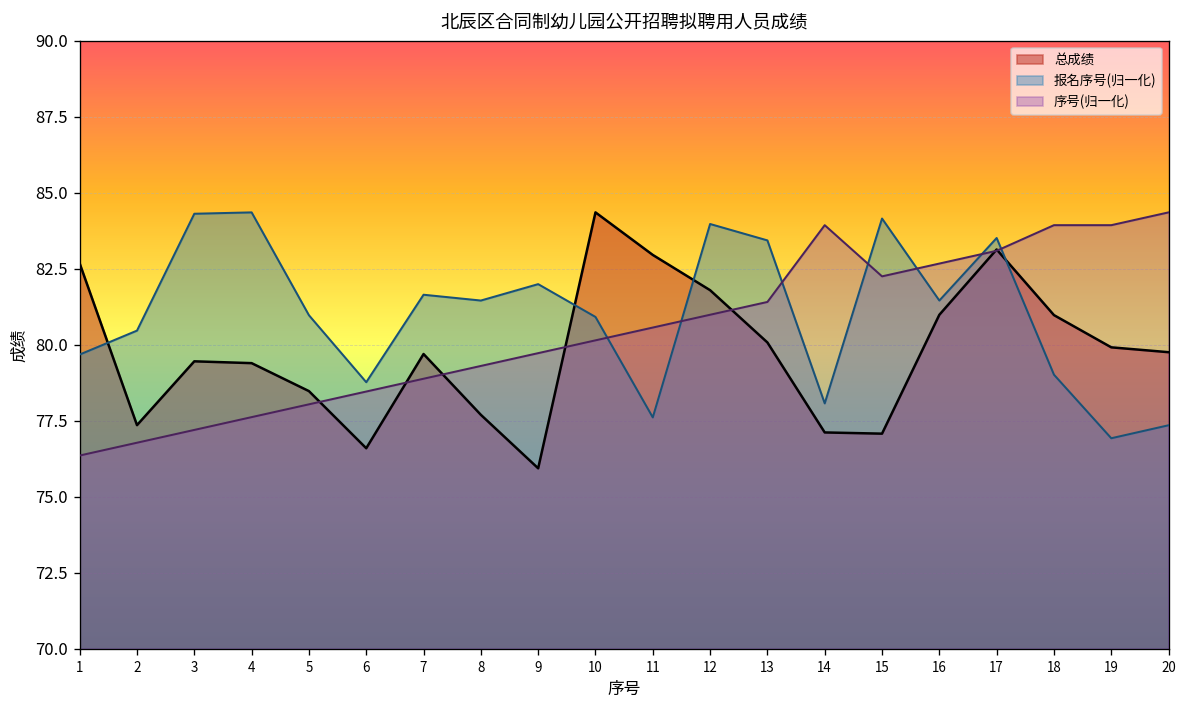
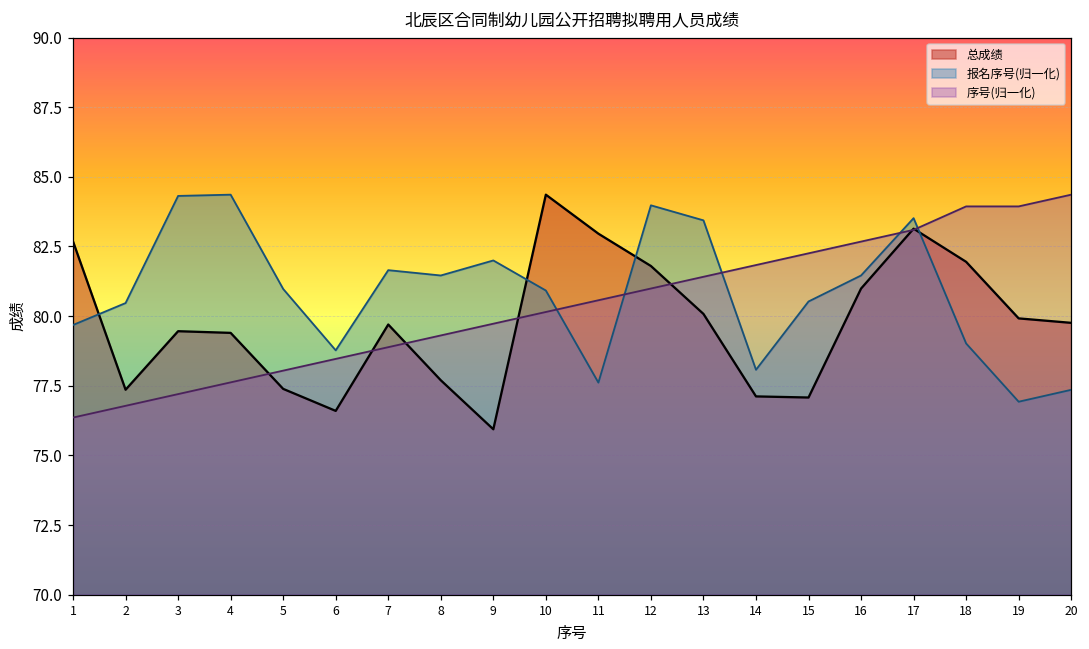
总成绩, 5: 78.5 -> 77.4
序号(归一化), 14: 83.9 -> 81.8
报名序号(归一化), 15: 84.2 -> 80.5
总成绩, 18: 81.0 -> 82.0
